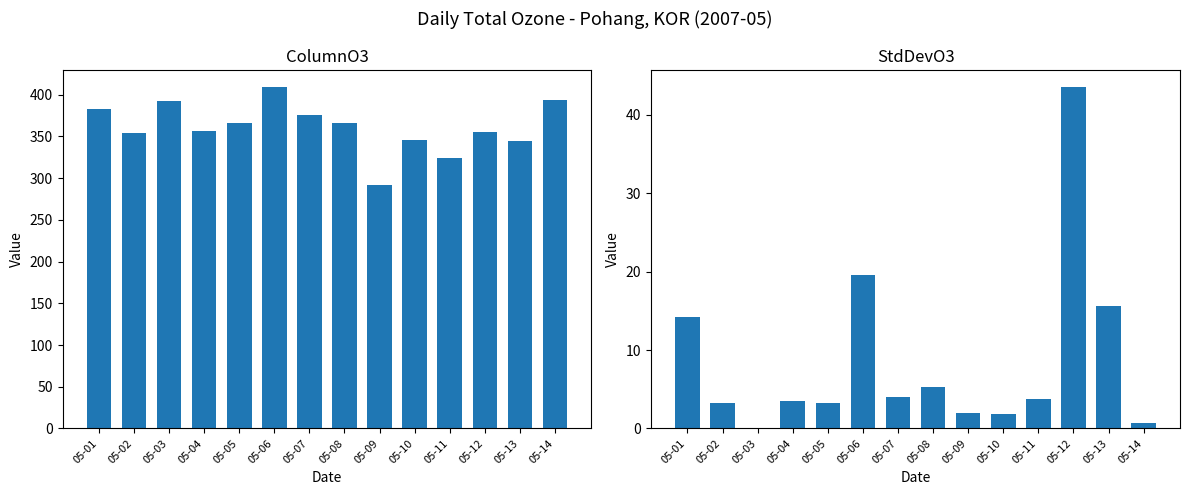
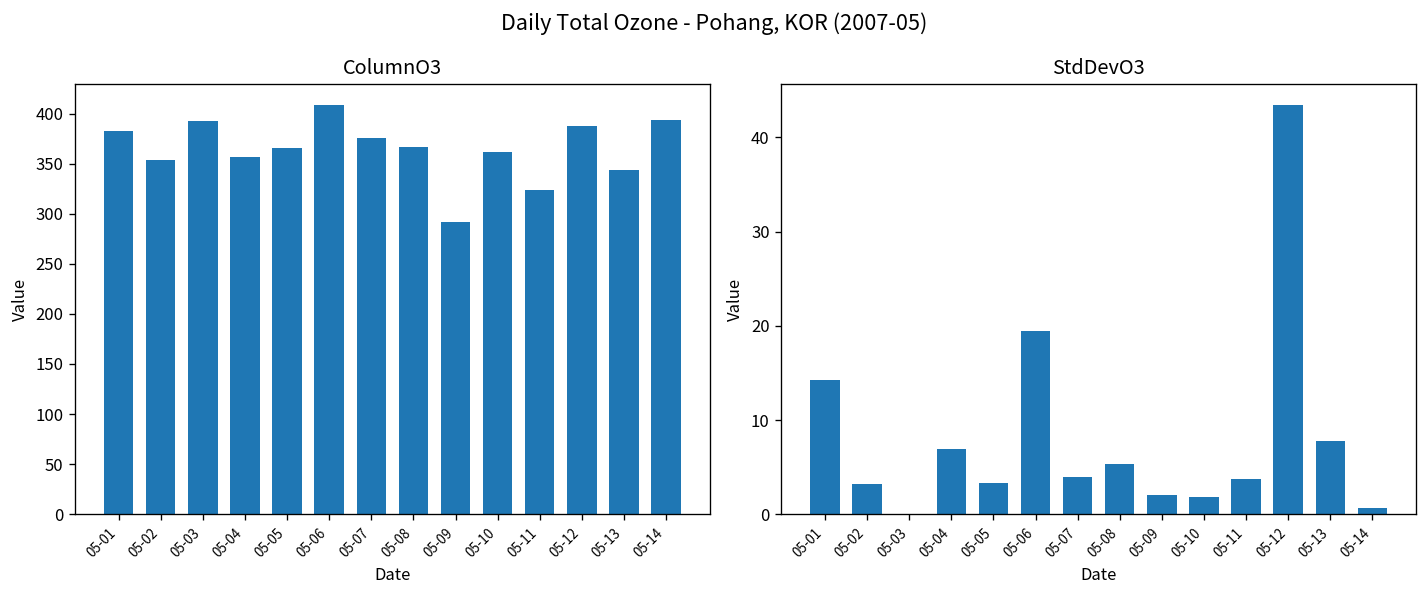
ColumnO3, 05-10: 350 -> 360
ColumnO3, 05-12: 360 -> 390
StdDevO3, 05-04: 4 -> 7
StdDevO3, 05-13: 16 -> 8
